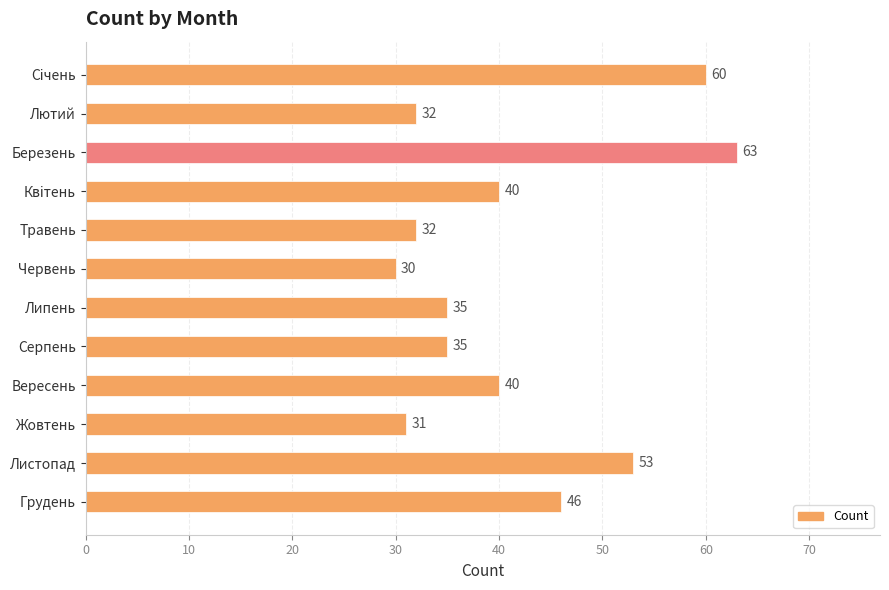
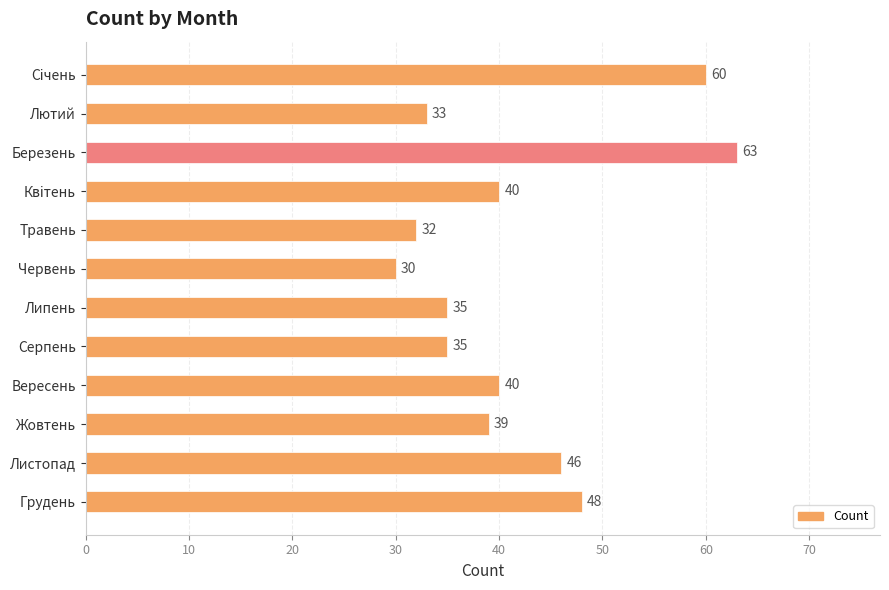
Лютий: 32 -> 33
Жовтень: 31 -> 39
Листопад: 53 -> 46
Грудень: 46 -> 48
